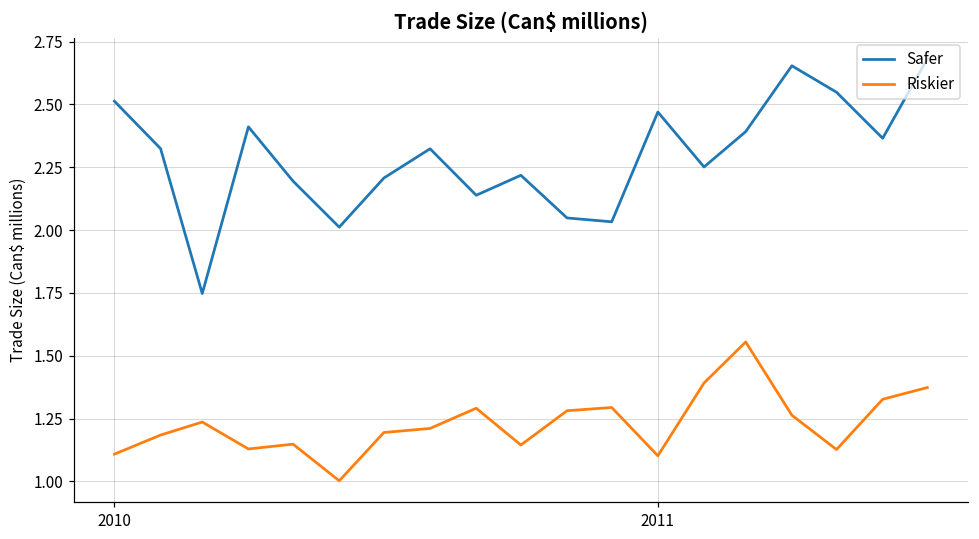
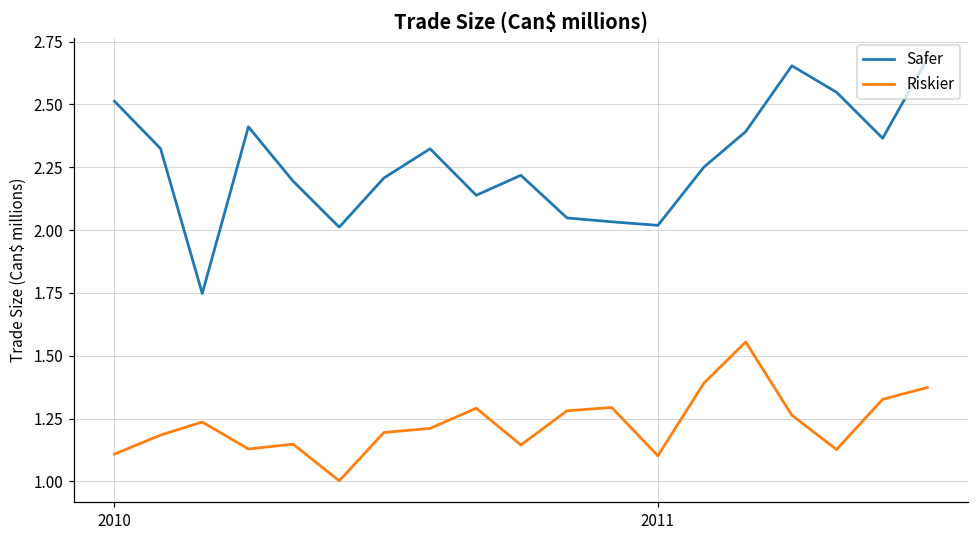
Safer, 2011: 2.47 -> 2.02
